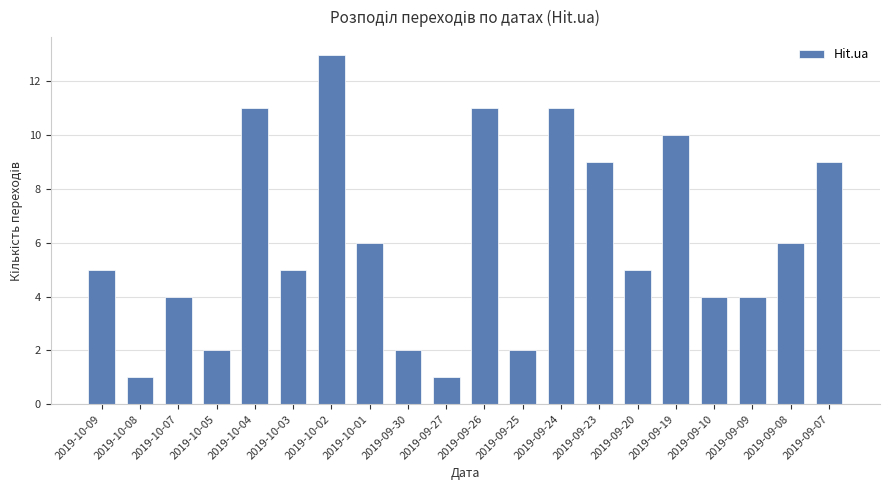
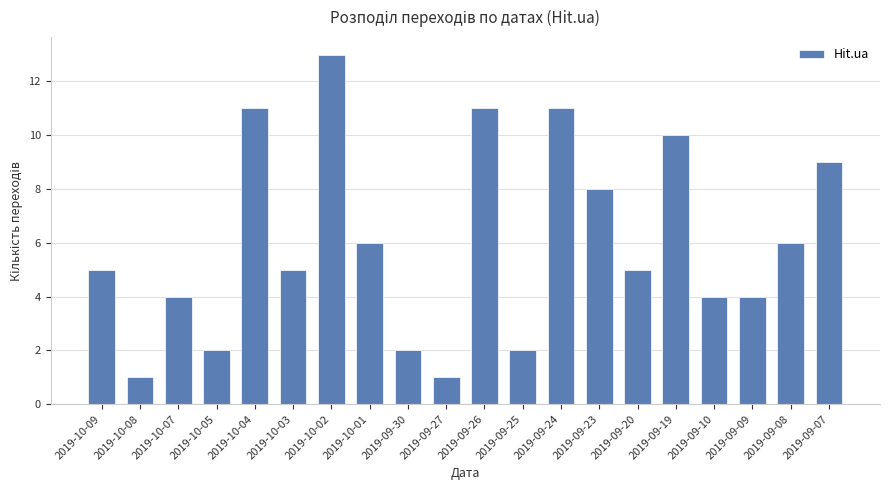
2019-09-23: 9 -> 8
